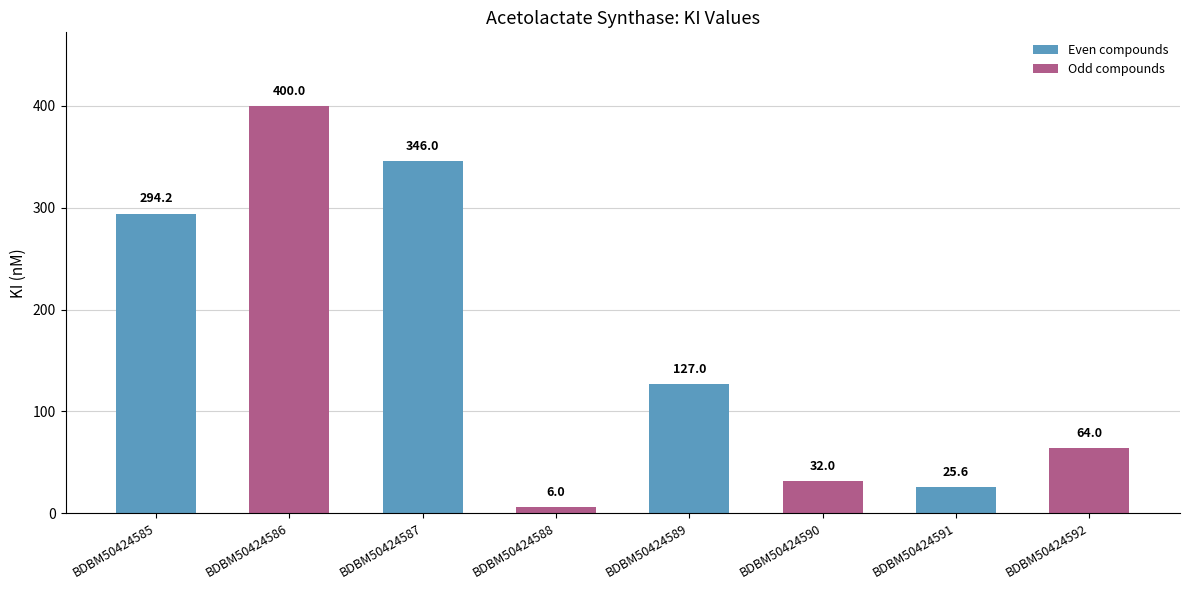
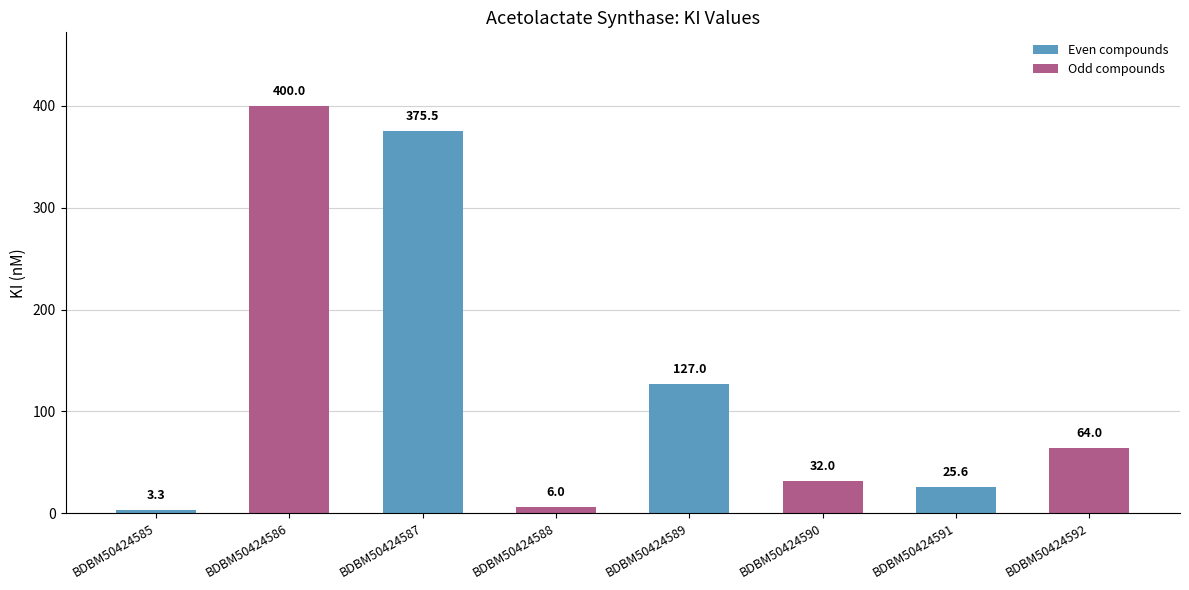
BDBM50424585: 294.2 -> 3.3
BDBM50424587: 346.0 -> 375.5
